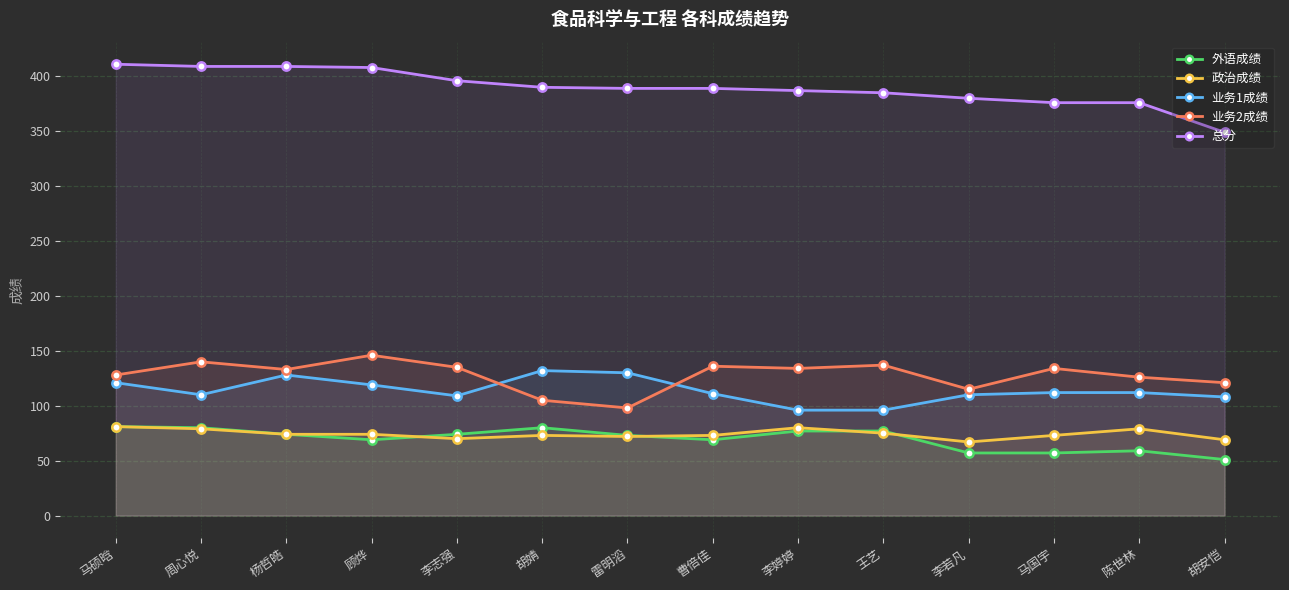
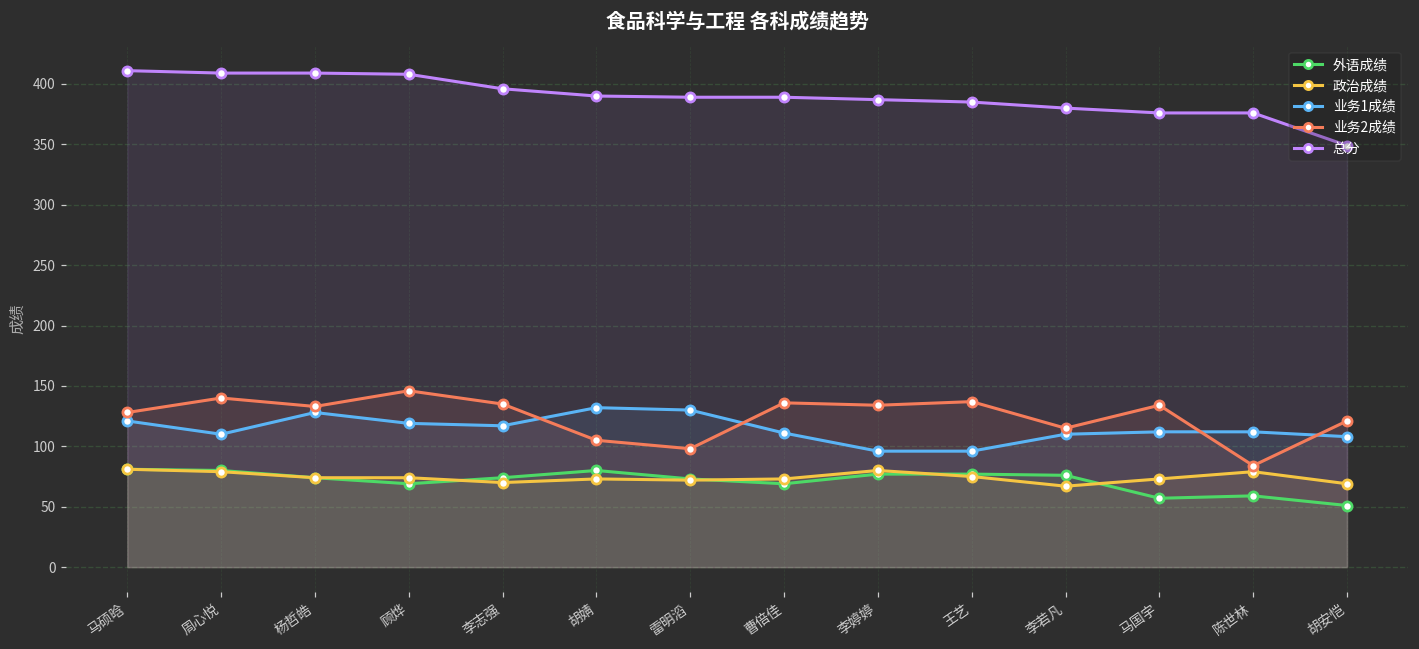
业务1成绩, 李志强: 109 -> 117
外语成绩, 李若凡: 57 -> 76
业务2成绩, 陈世林: 126 -> 84
